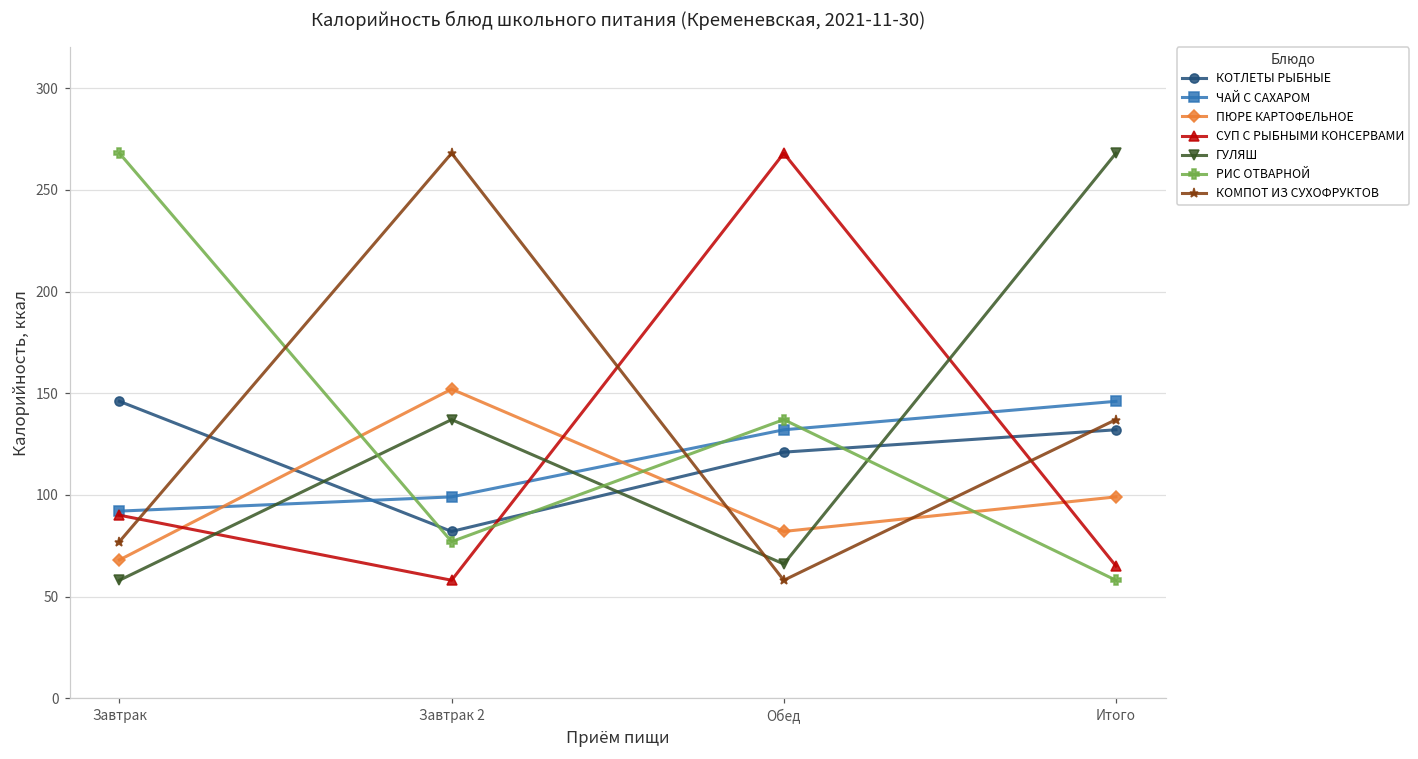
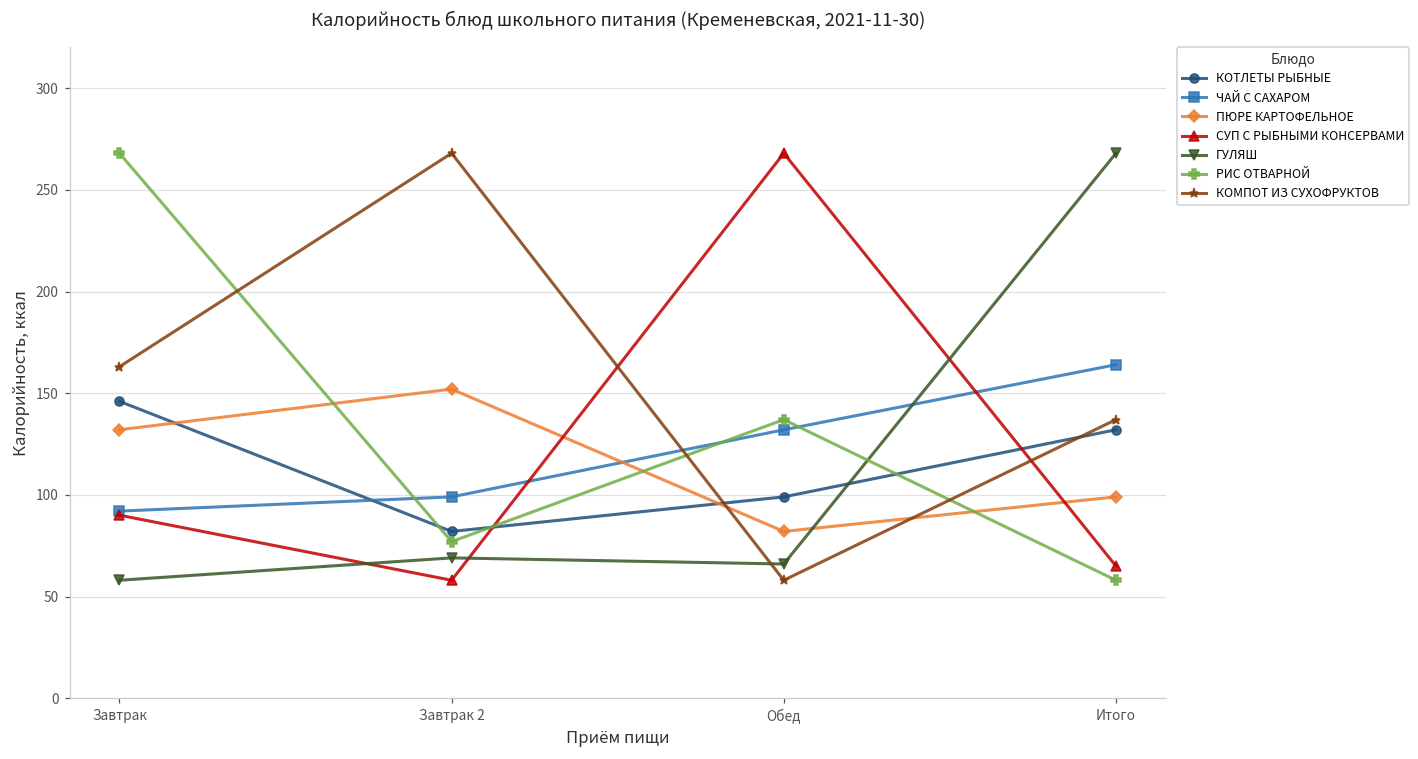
ПЮРЕ КАРТОФЕЛЬНОЕ, Завтрак: 68 -> 132
КОМПОТ ИЗ СУХОФРУКТОВ, Завтрак: 77 -> 163
ГУЛЯШ, Завтрак 2: 137 -> 69
КОТЛЕТЫ РЫБНЫЕ, Обед: 121 -> 99
ЧАЙ С САХАРОМ, Итого: 146 -> 164
